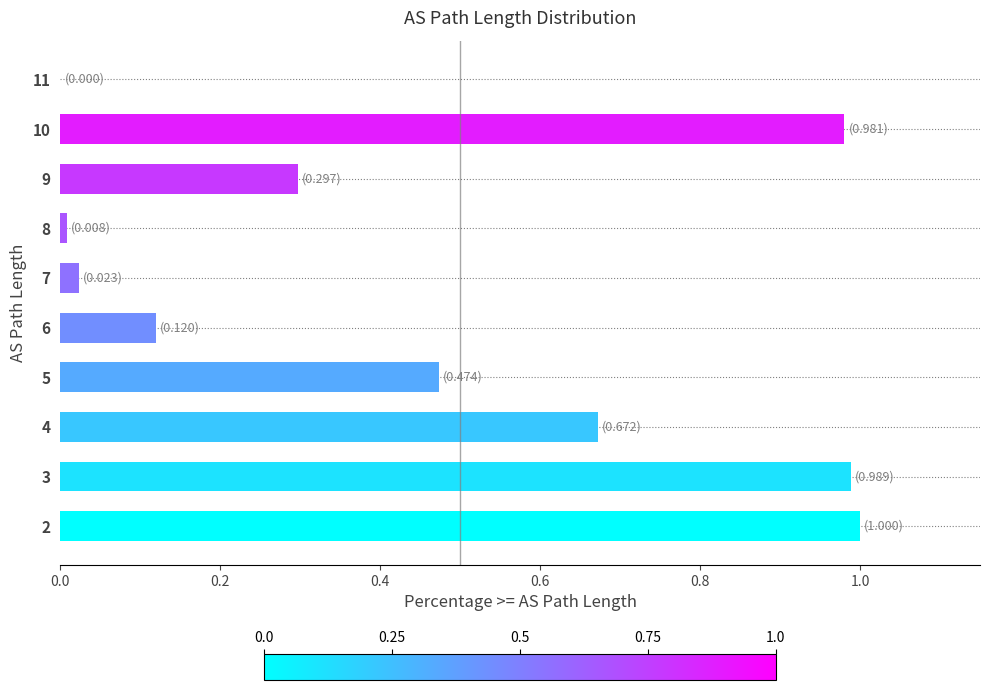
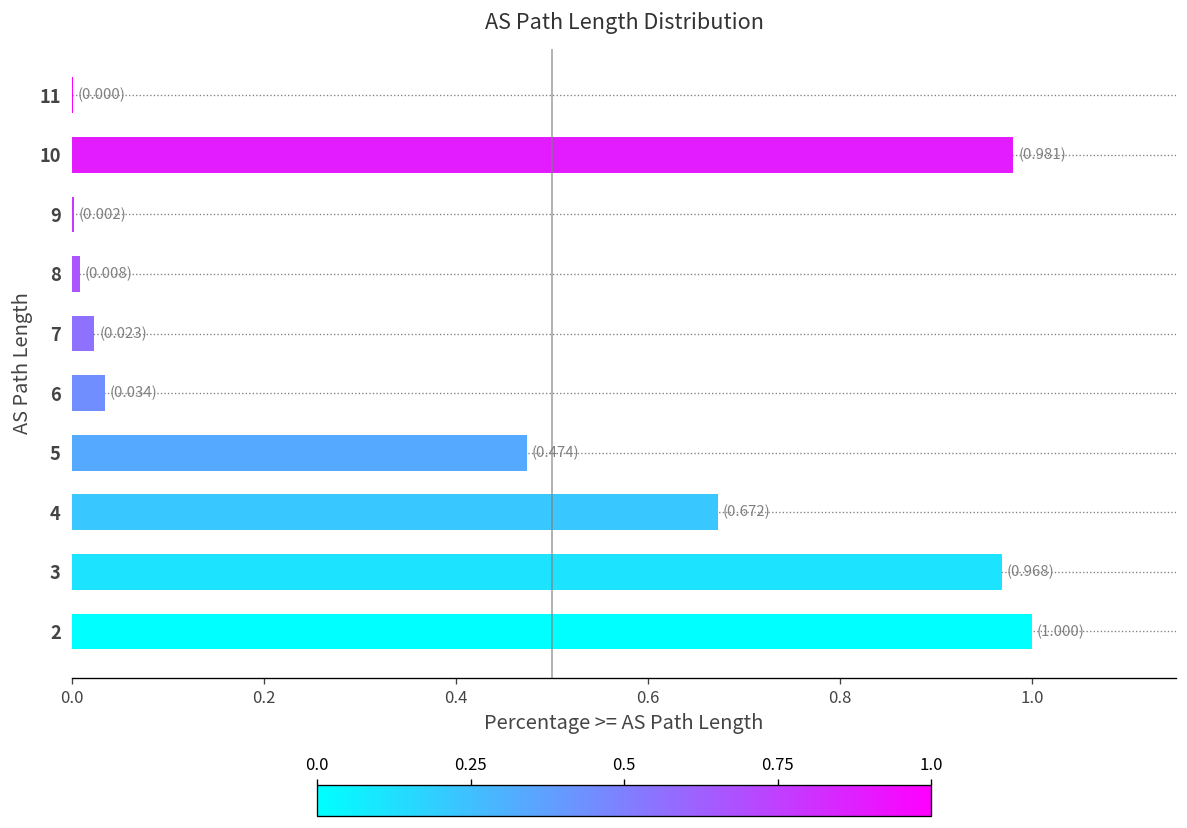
9: (0.297) -> (0.002)
6: (0.120) -> (0.034)
3: (0.989) -> (0.968)
